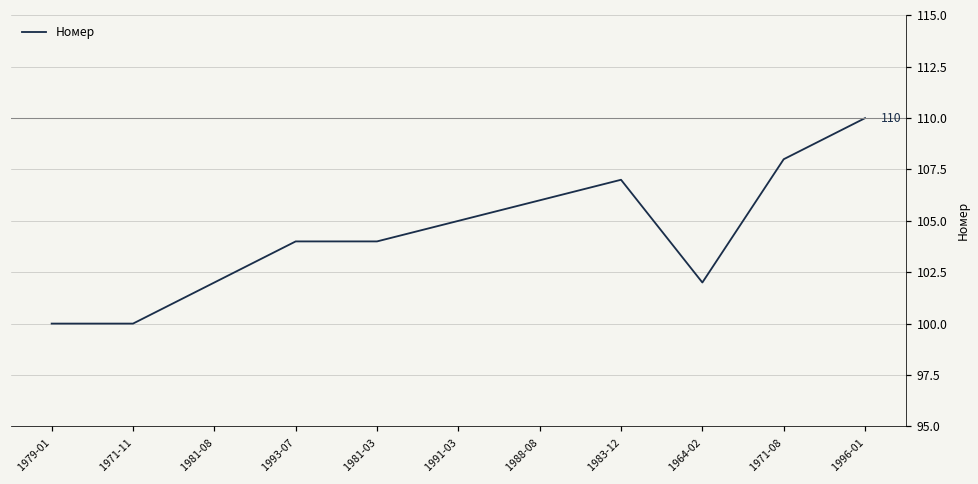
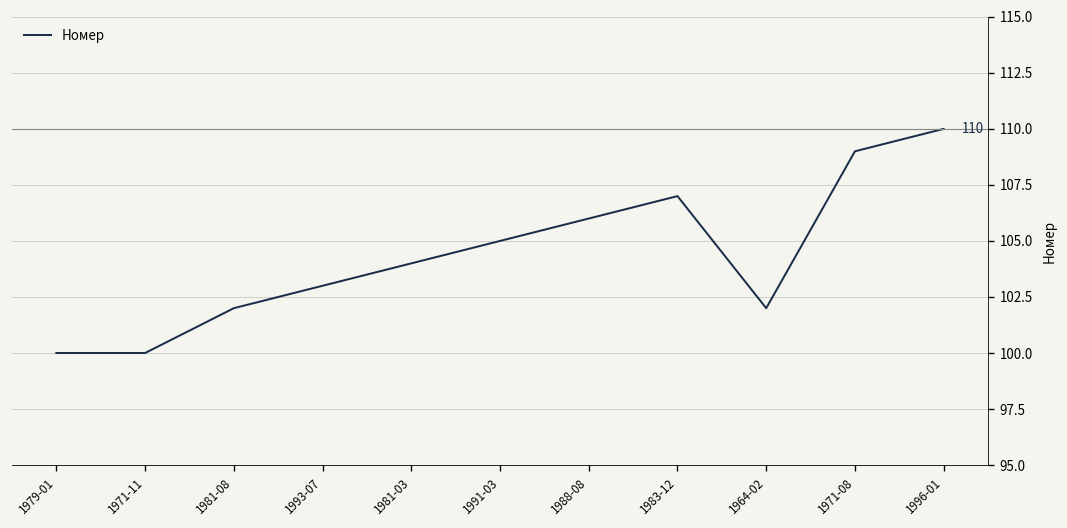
1993-07: 104 -> 103
1971-08: 108 -> 109
